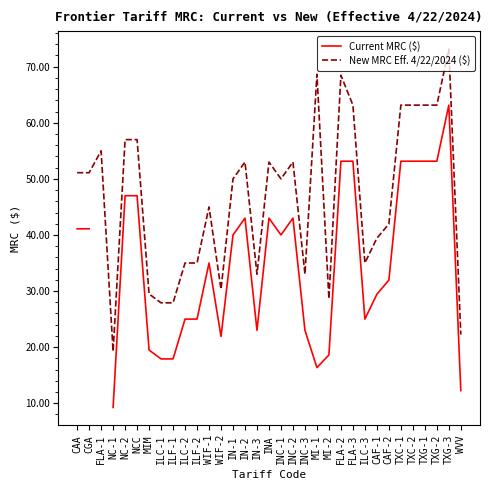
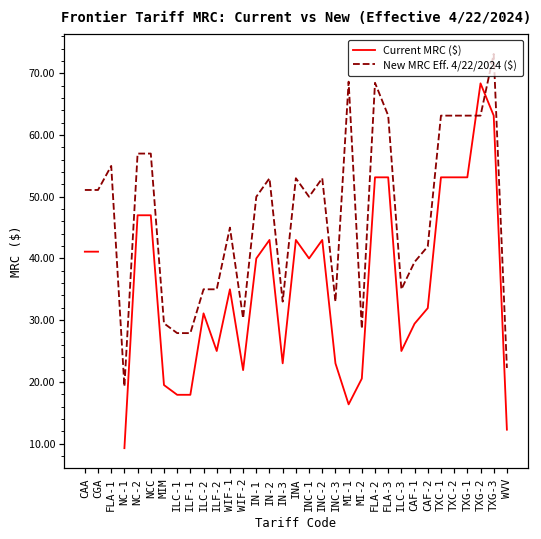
Current MRC ($), ILC-2: 25 -> 31
Current MRC ($), MI-2: 19 -> 21
Current MRC ($), TXG-2: 53 -> 68
